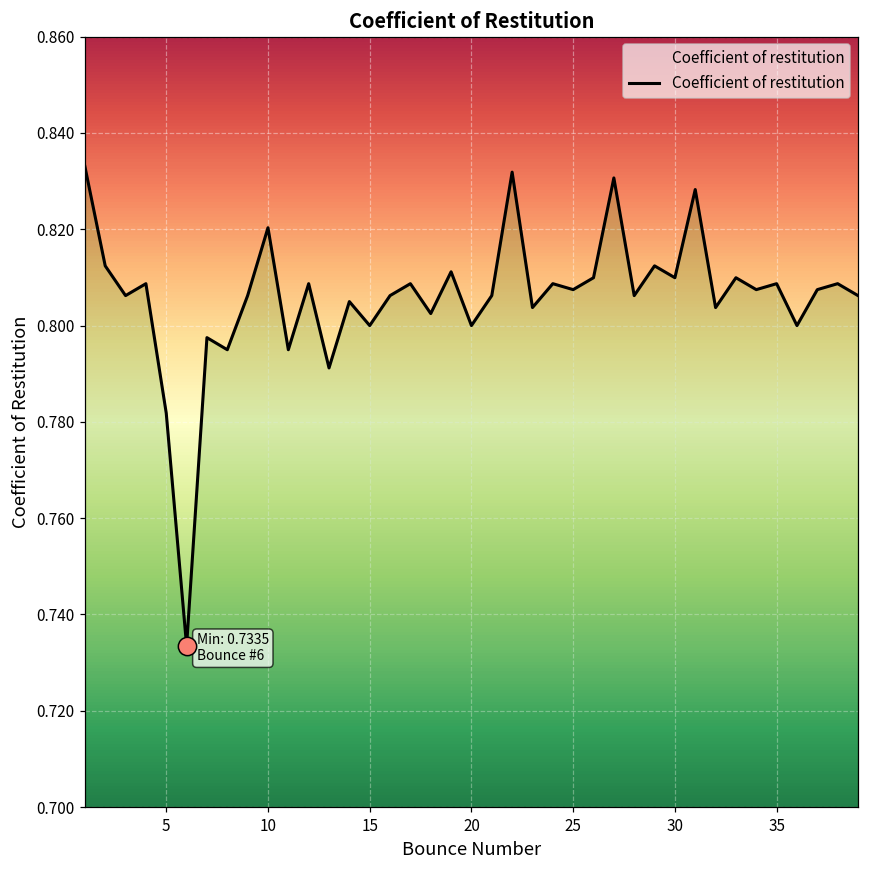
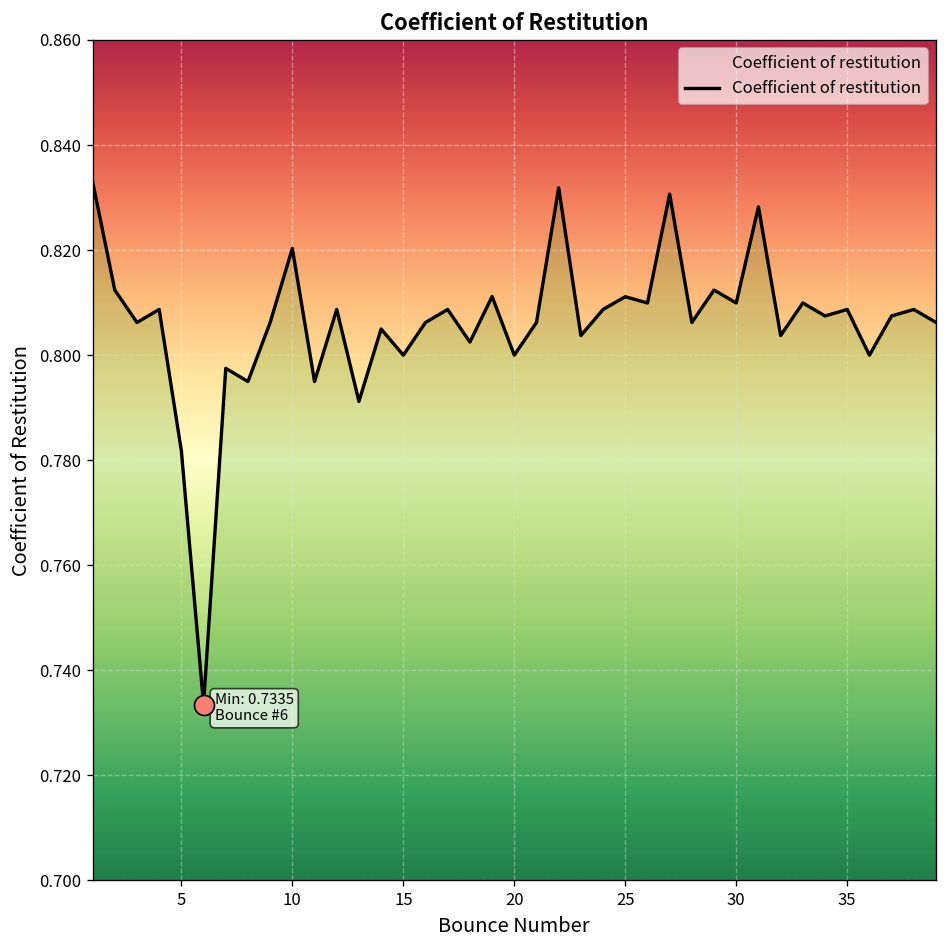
Coefficient of restitution, 25: 0.807 -> 0.811
